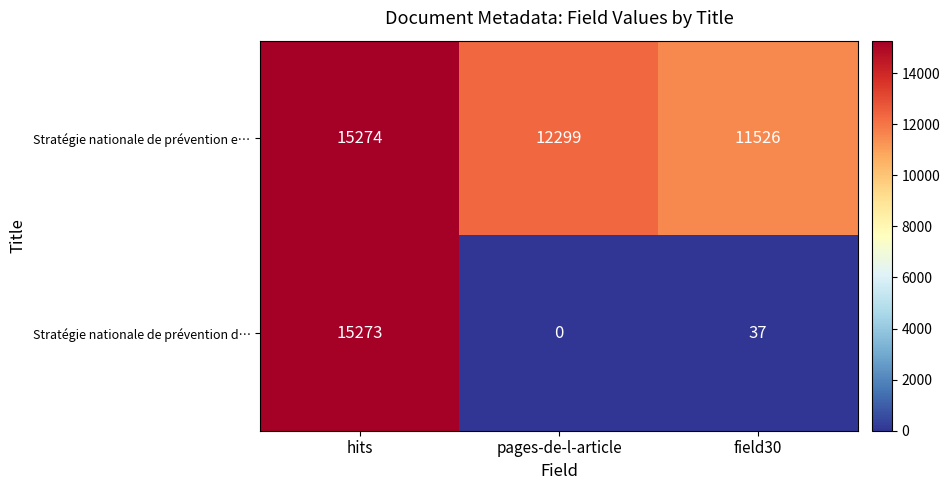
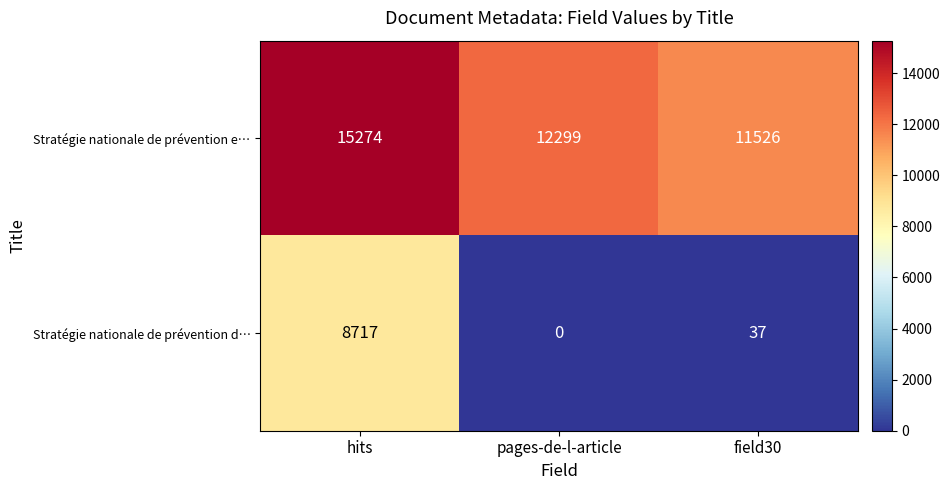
Stratégie nationale de prévention d…, hits: 15273 -> 8717
